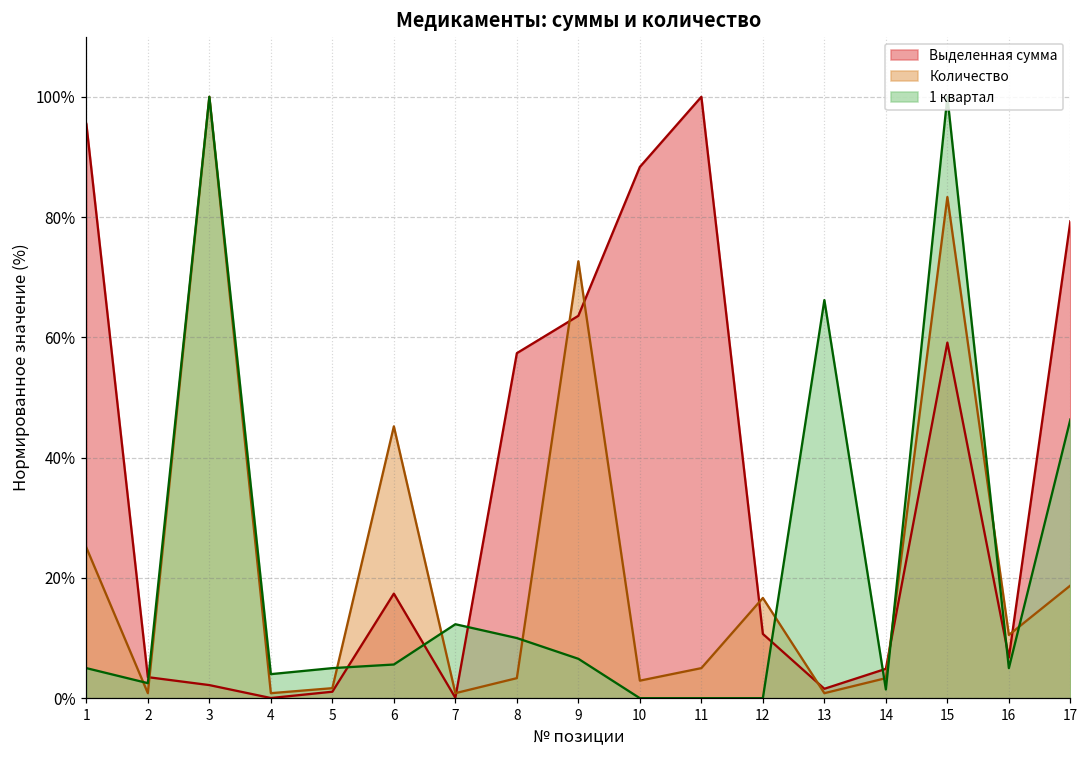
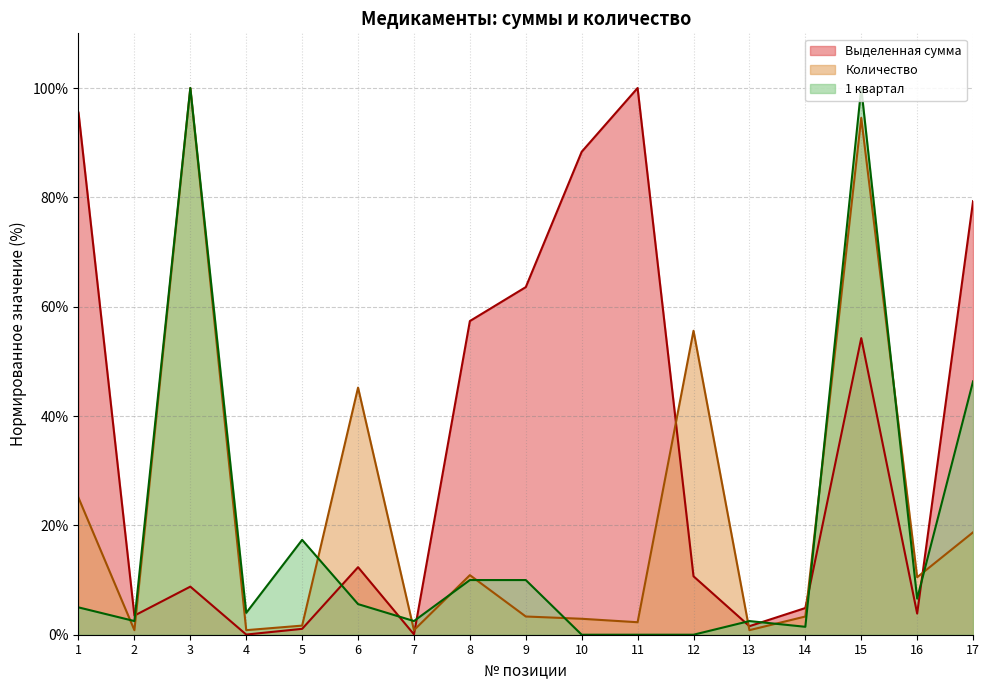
Выделенная сумма, 3: 2% -> 9%
1 квартал, 5: 5% -> 17%
Выделенная сумма, 6: 17% -> 12%
1 квартал, 7: 12% -> 3%
Количество, 8: 3% -> 11%
Количество, 9: 73% -> 3%
1 квартал, 9: 7% -> 10%
Количество, 11: 5% -> 2%
Количество, 12: 17% -> 56%
1 квартал, 13: 66% -> 3%
Выделенная сумма, 15: 59% -> 54%
Количество, 15: 83% -> 95%
Выделенная сумма, 16: 7% -> 4%
1 квартал, 16: 5% -> 7%
